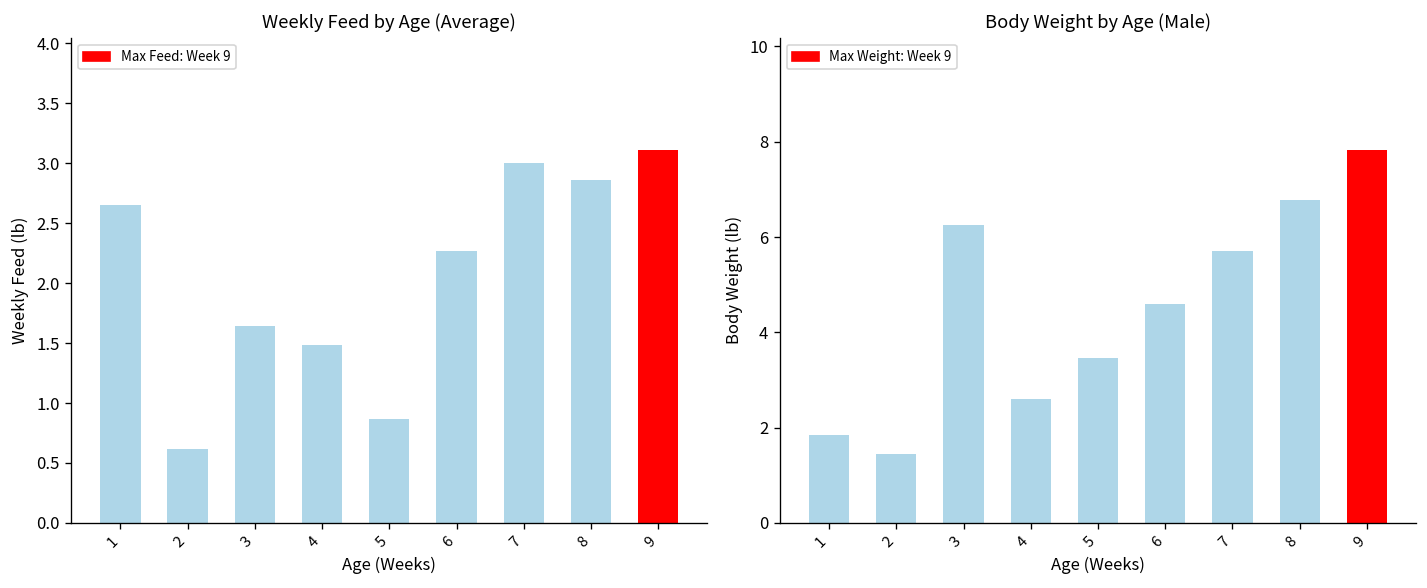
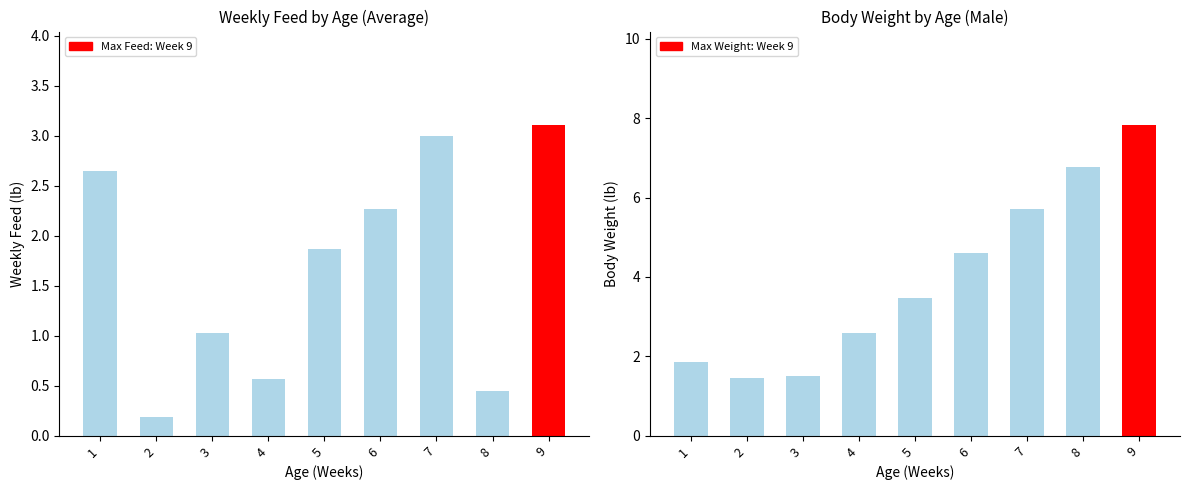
Weekly Feed by Age (Average), 2: 0.6 -> 0.2
Weekly Feed by Age (Average), 3: 1.6 -> 1.0
Weekly Feed by Age (Average), 4: 1.5 -> 0.6
Weekly Feed by Age (Average), 5: 0.9 -> 1.9
Weekly Feed by Age (Average), 8: 2.9 -> 0.5
Body Weight by Age (Male), 3: 6.3 -> 1.5
